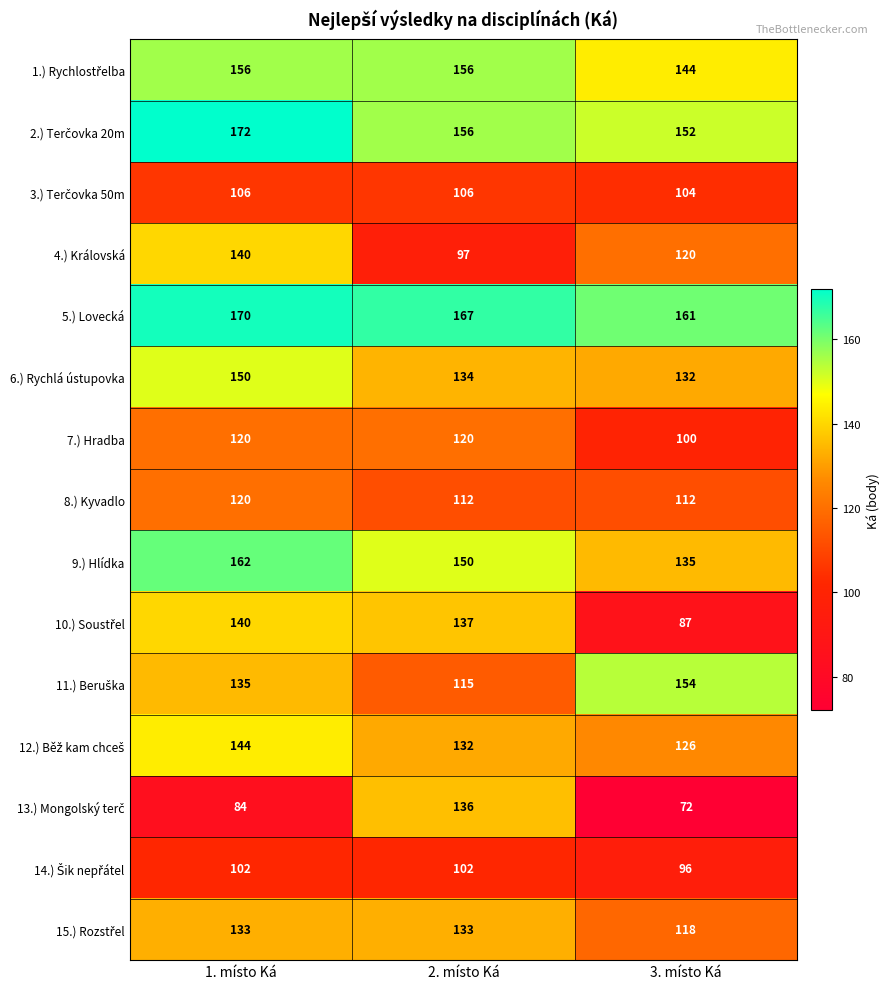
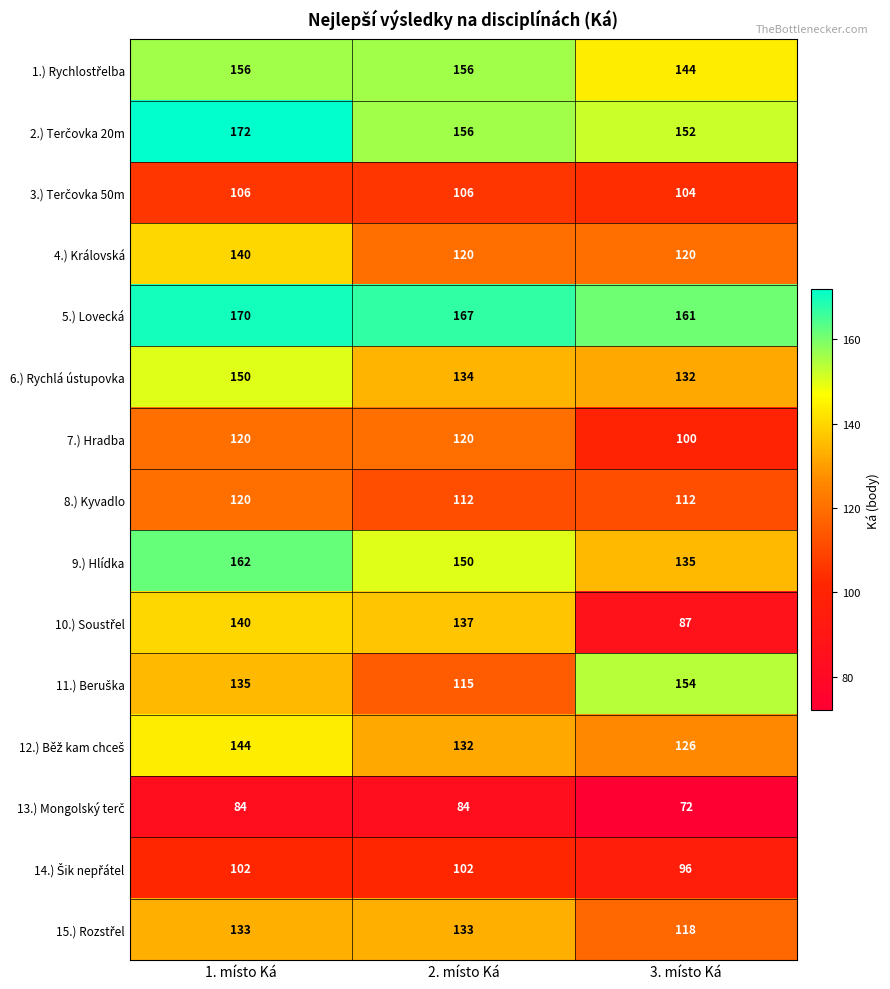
4.) Královská, 2. místo Ká: 97 -> 120
13.) Mongolský terč, 2. místo Ká: 136 -> 84
